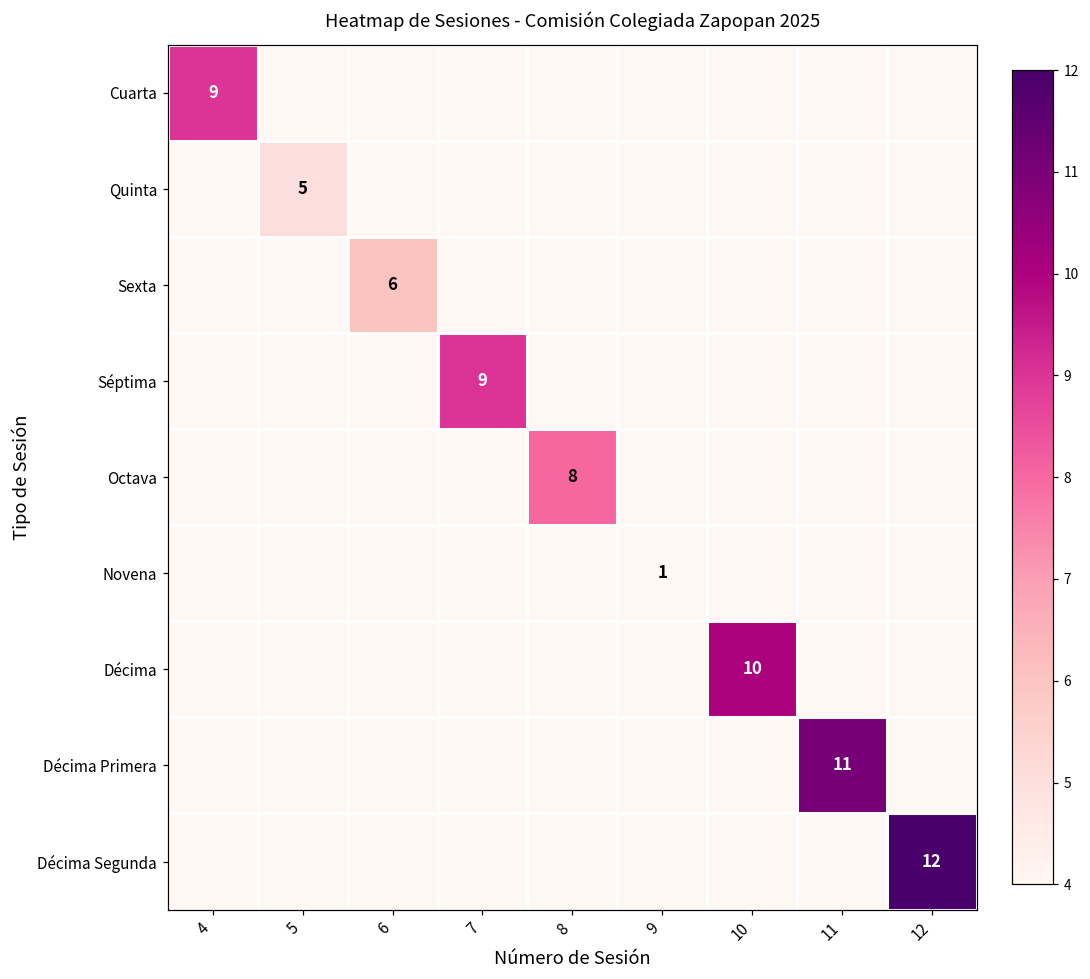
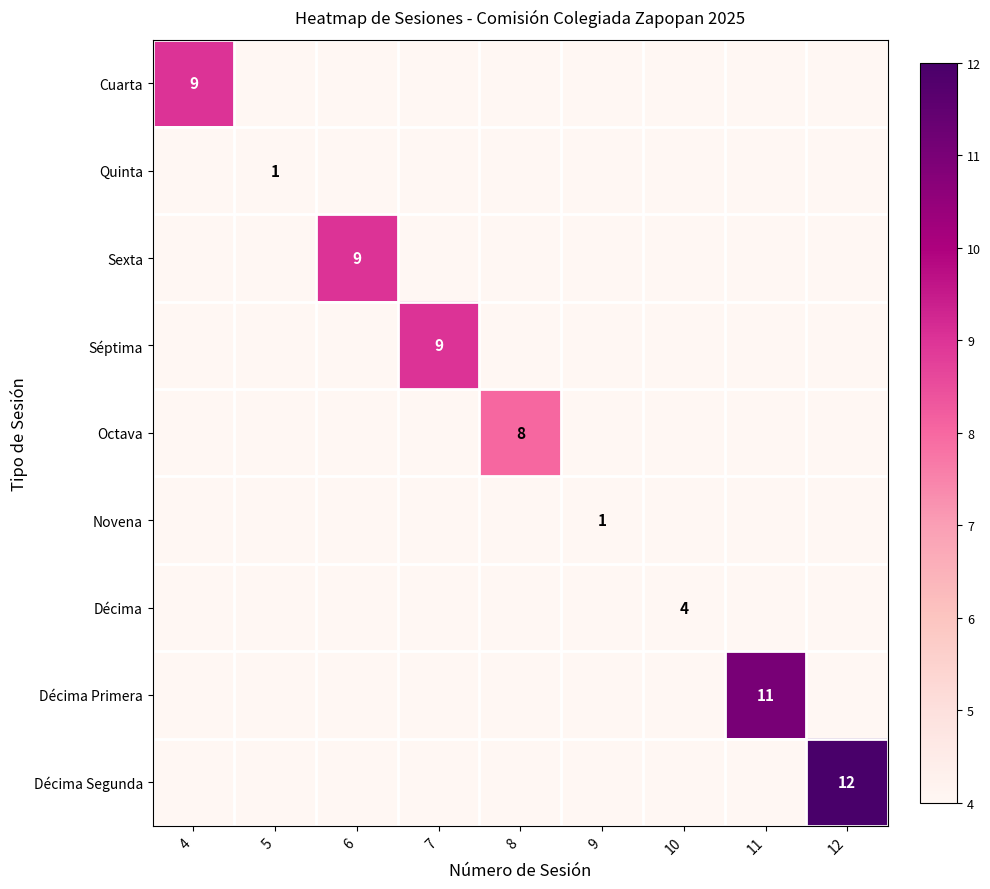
Quinta, 5: 5 -> 1
Sexta, 6: 6 -> 9
Décima, 10: 10 -> 4
